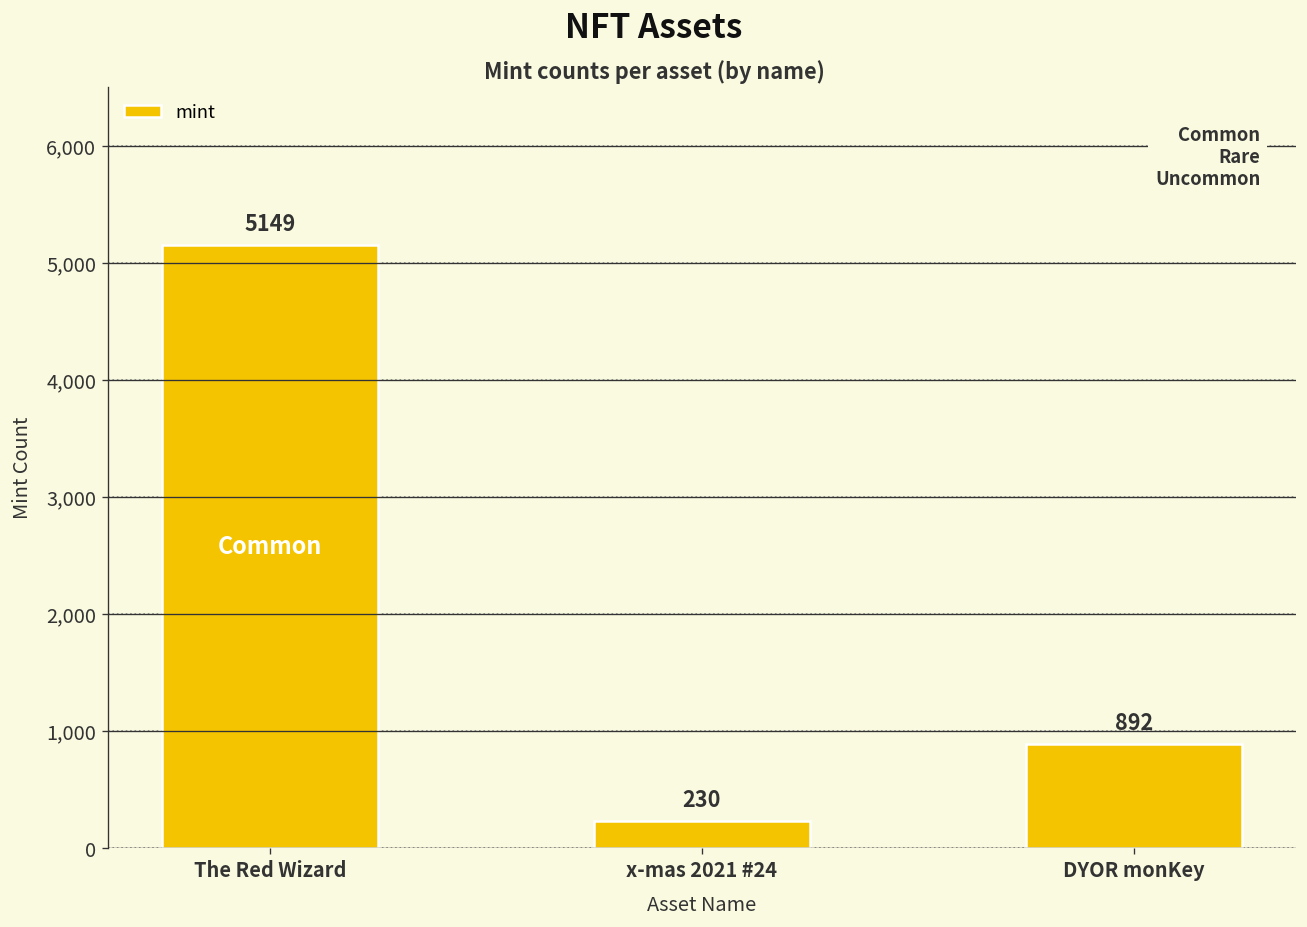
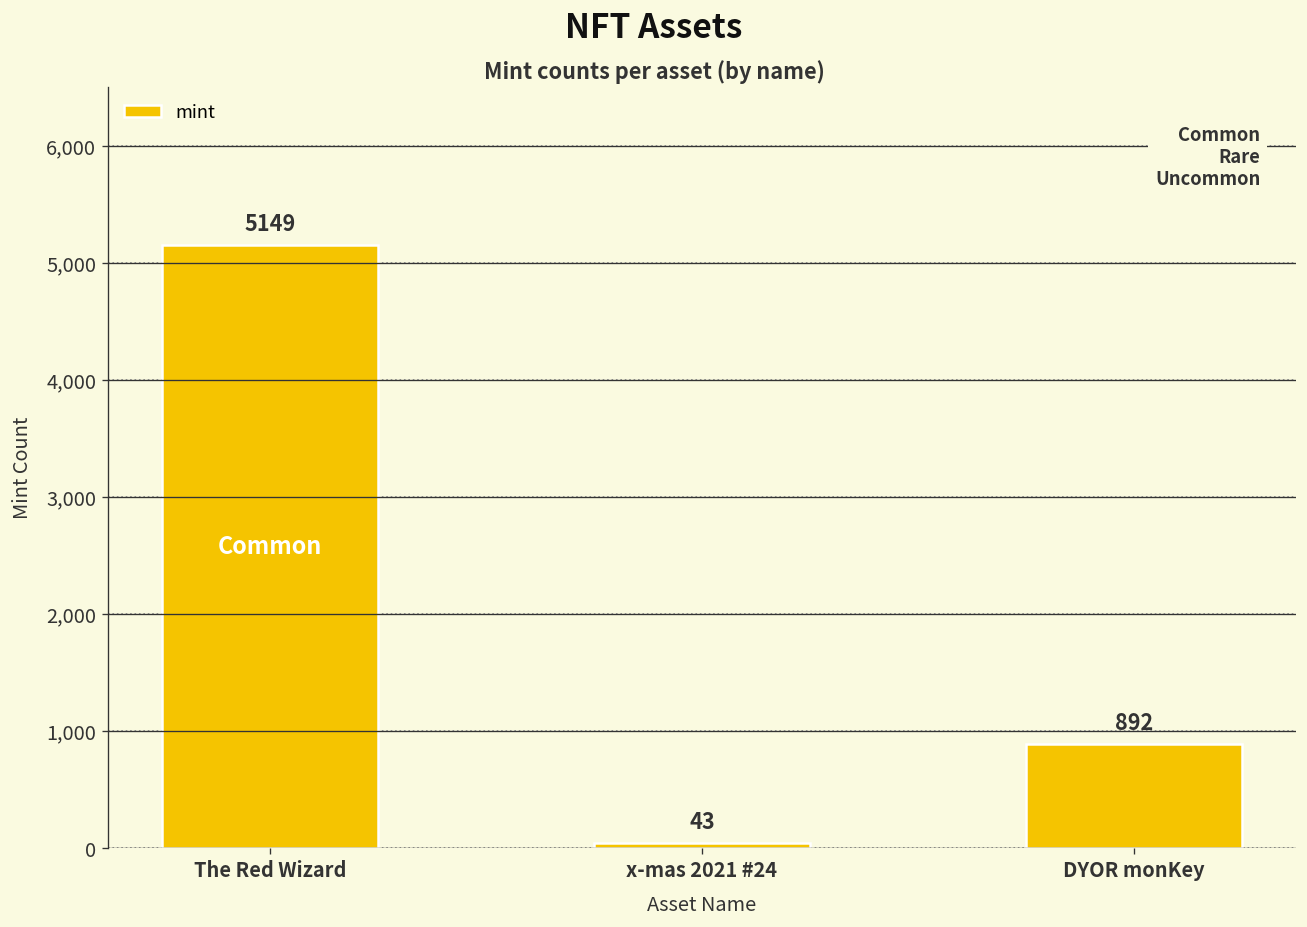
x-mas 2021 #24: 230 -> 43
